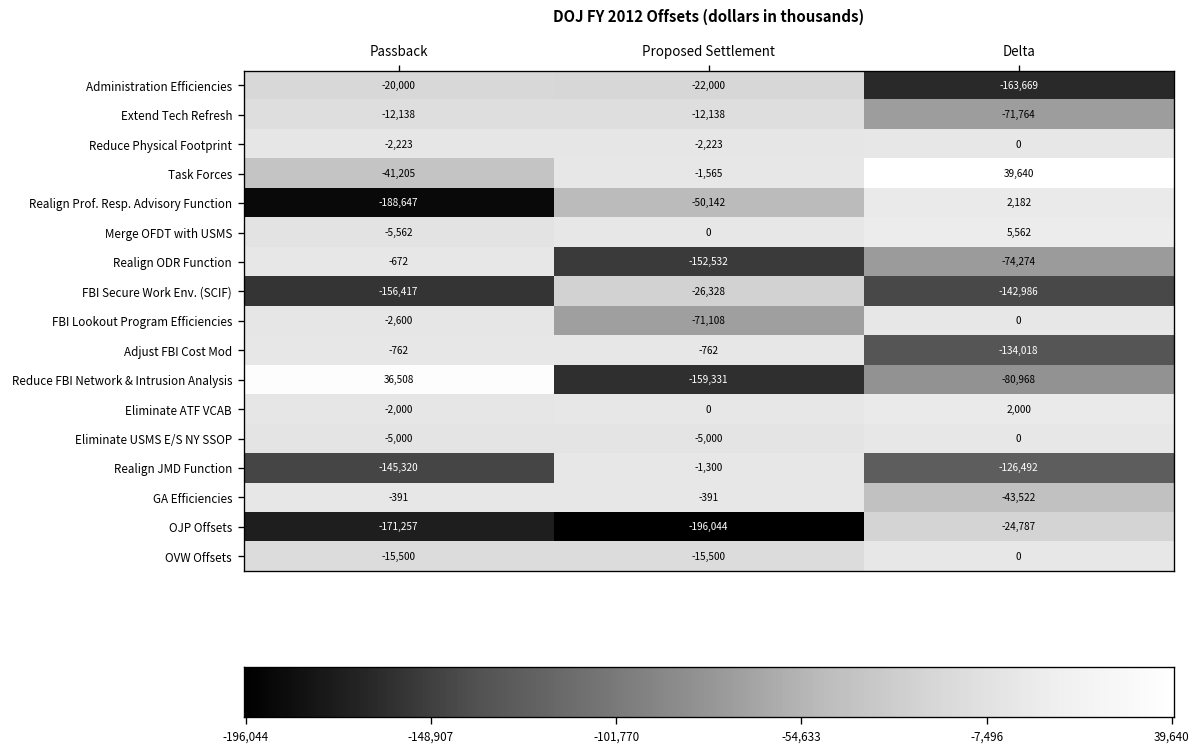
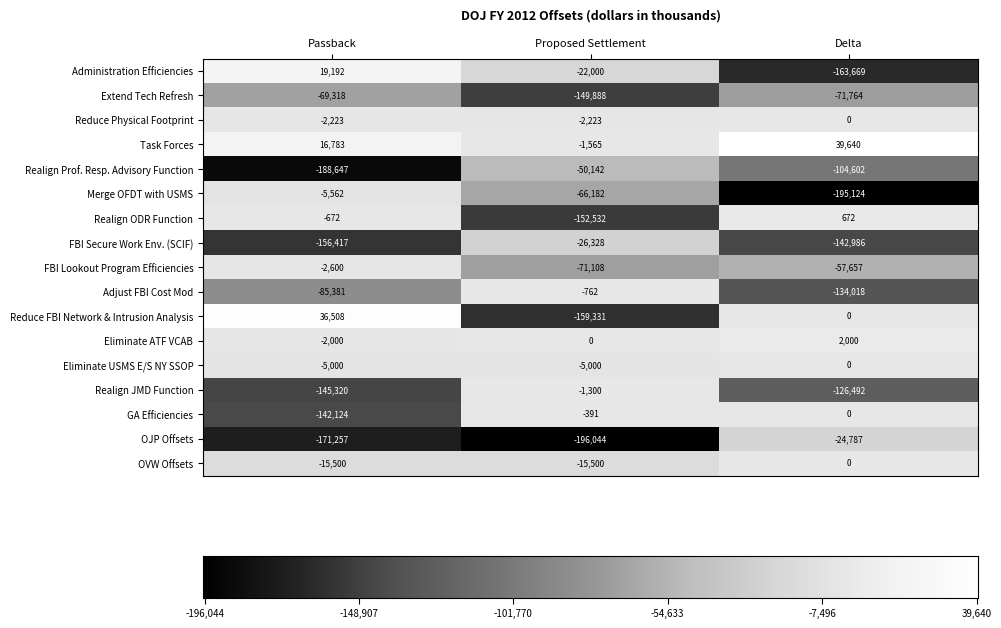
Administration Efficiencies, Passback: -20,000 -> 19,192
Extend Tech Refresh, Passback: -12,138 -> -69,318
Extend Tech Refresh, Proposed Settlement: -12,138 -> -149,888
Task Forces, Passback: -41,205 -> 16,783
Realign Prof. Resp. Advisory Function, Delta: 2,182 -> -104,602
Merge OFDT with USMS, Proposed Settlement: 0 -> -66,182
Merge OFDT with USMS, Delta: 5,562 -> -195,124
Realign ODR Function, Delta: -74,274 -> 672
FBI Lookout Program Efficiencies, Delta: 0 -> -57,657
Adjust FBI Cost Mod, Passback: -762 -> -85,381
Reduce FBI Network & Intrusion Analysis, Delta: -80,968 -> 0
GA Efficiencies, Passback: -391 -> -142,124
GA Efficiencies, Delta: -43,522 -> 0
